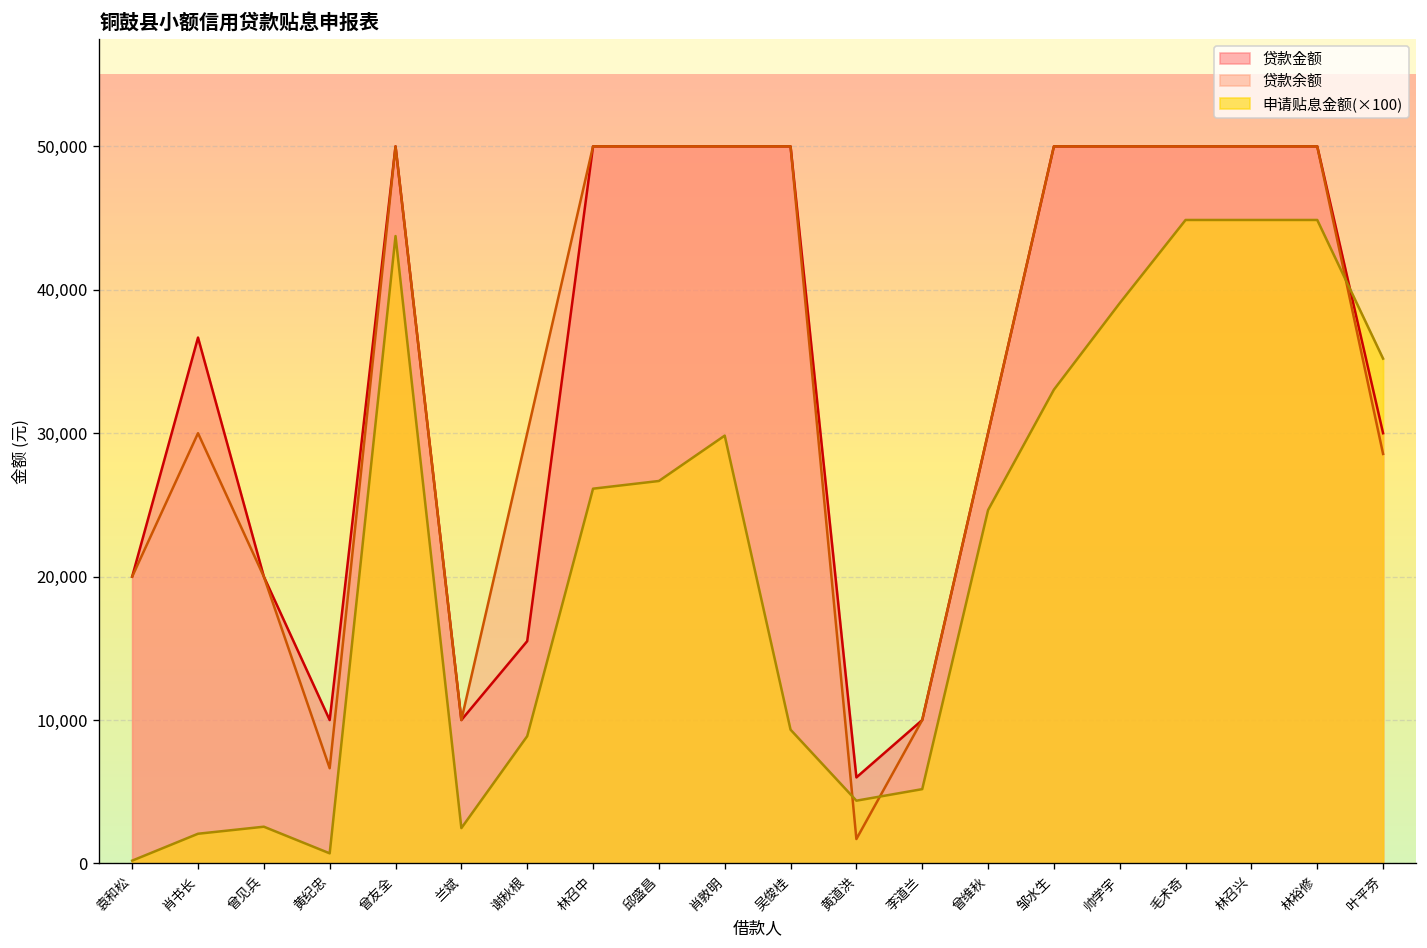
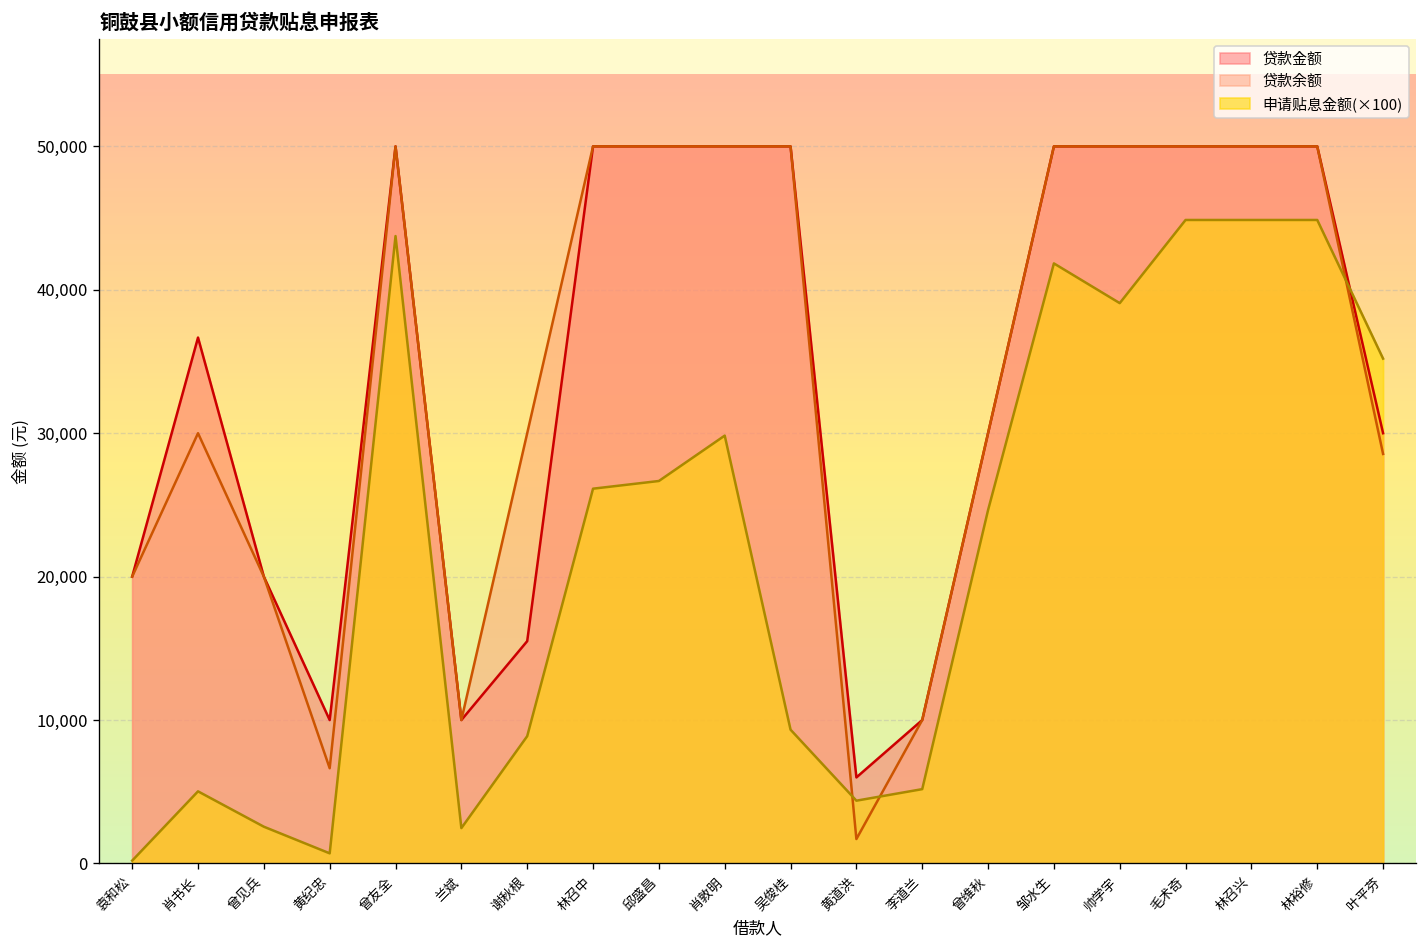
申请贴息金额(×100), 肖书长: 2,100 -> 5,000
申请贴息金额(×100), 邹水生: 33,000 -> 41,800
